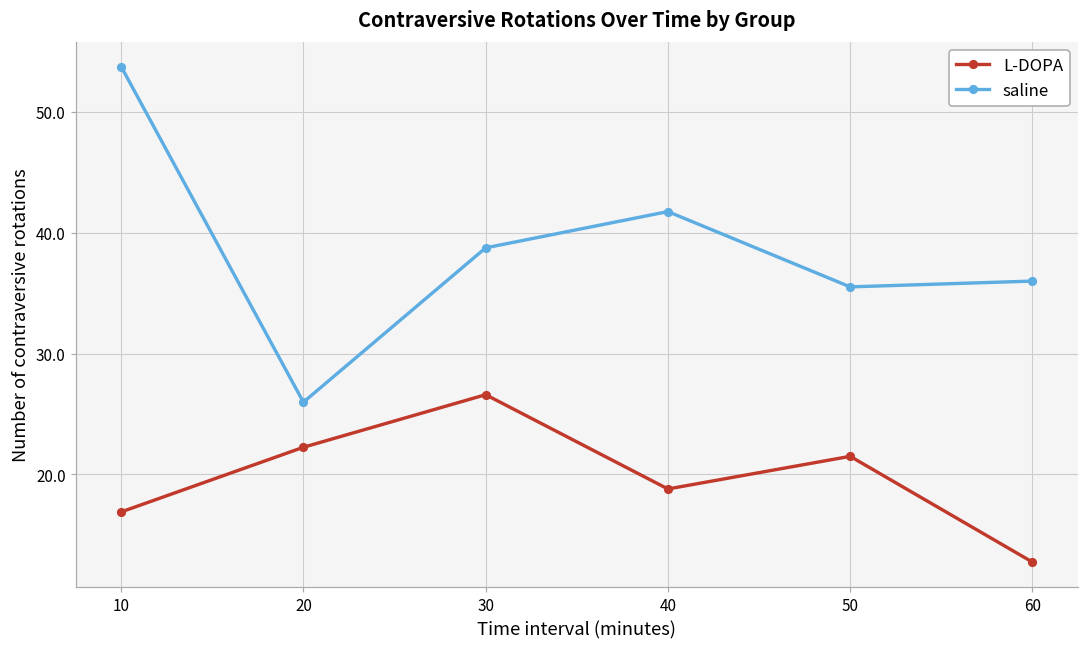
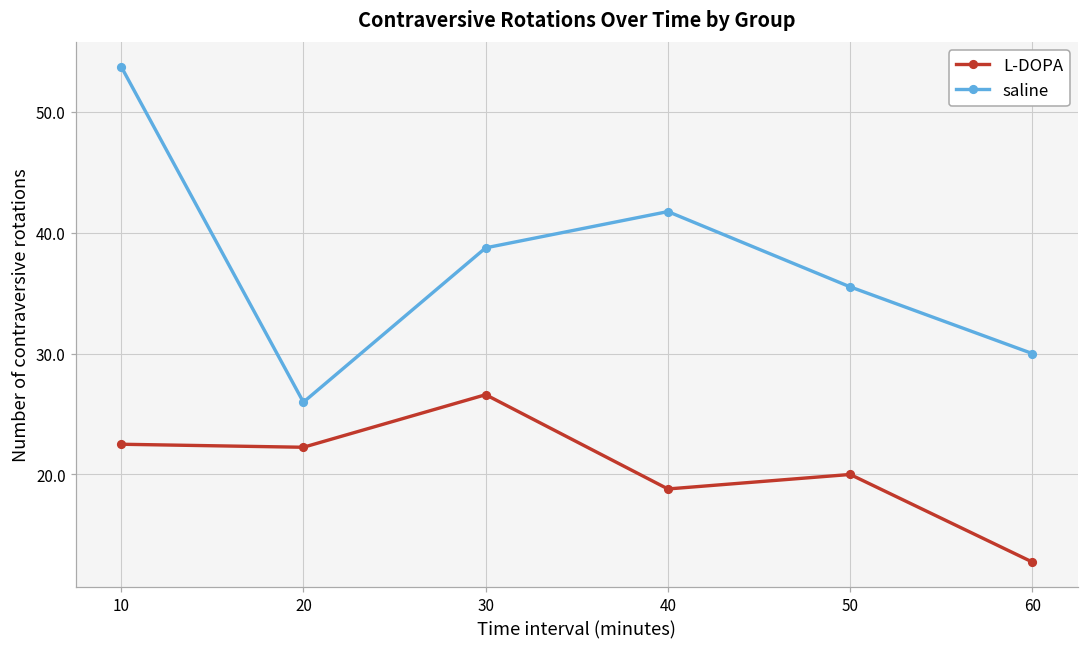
L-DOPA, 10: 16.9 -> 22.5
L-DOPA, 50: 21.5 -> 20.0
saline, 60: 36 -> 30
